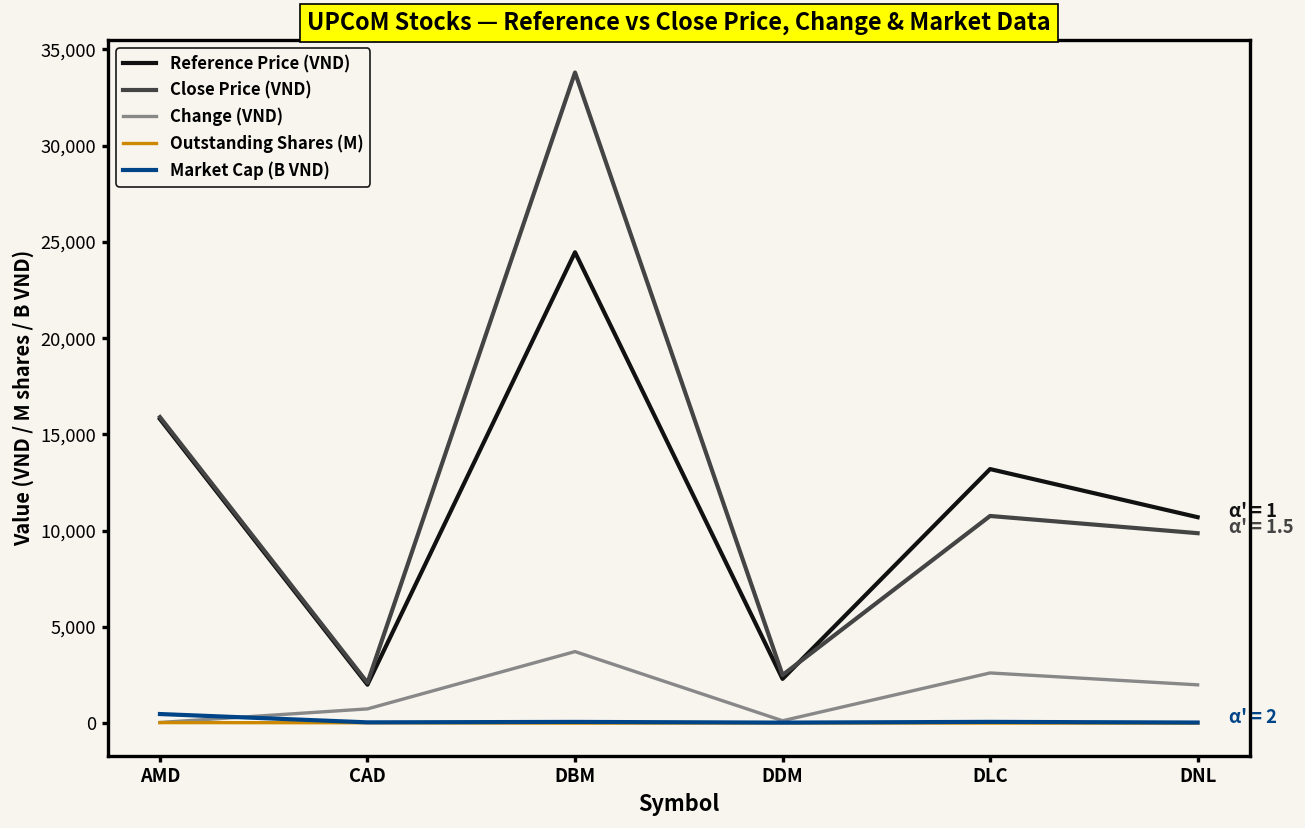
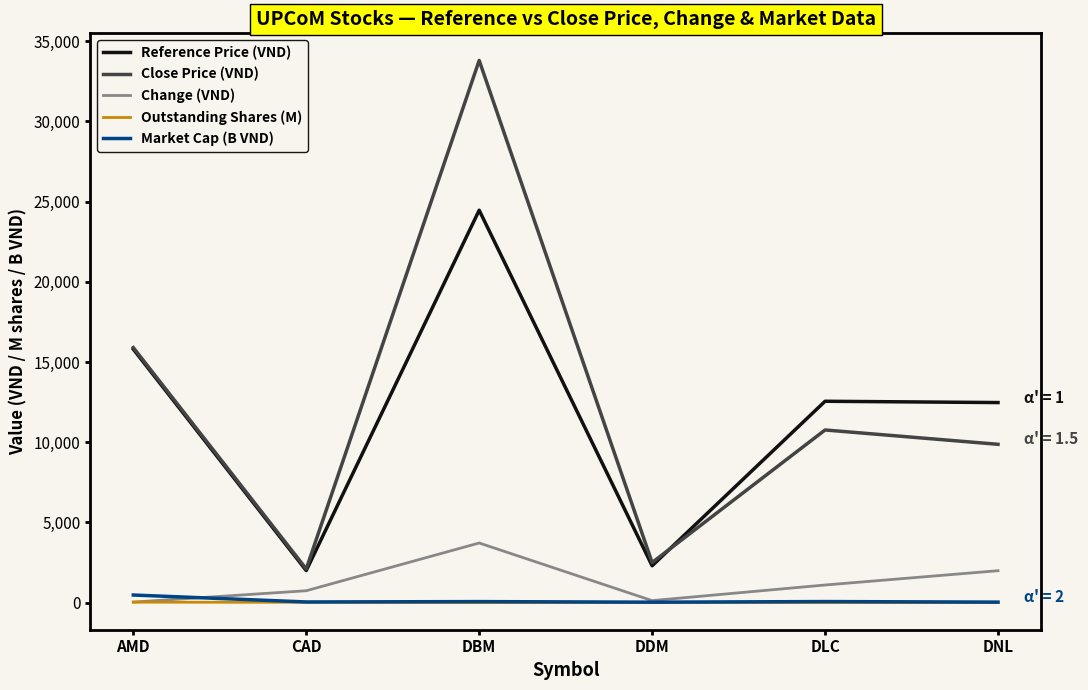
Reference Price (VND), DLC: 13,200 -> 12,600
Change (VND), DLC: 2,600 -> 1,100
Reference Price (VND), DNL: 10,700 -> 12,500
